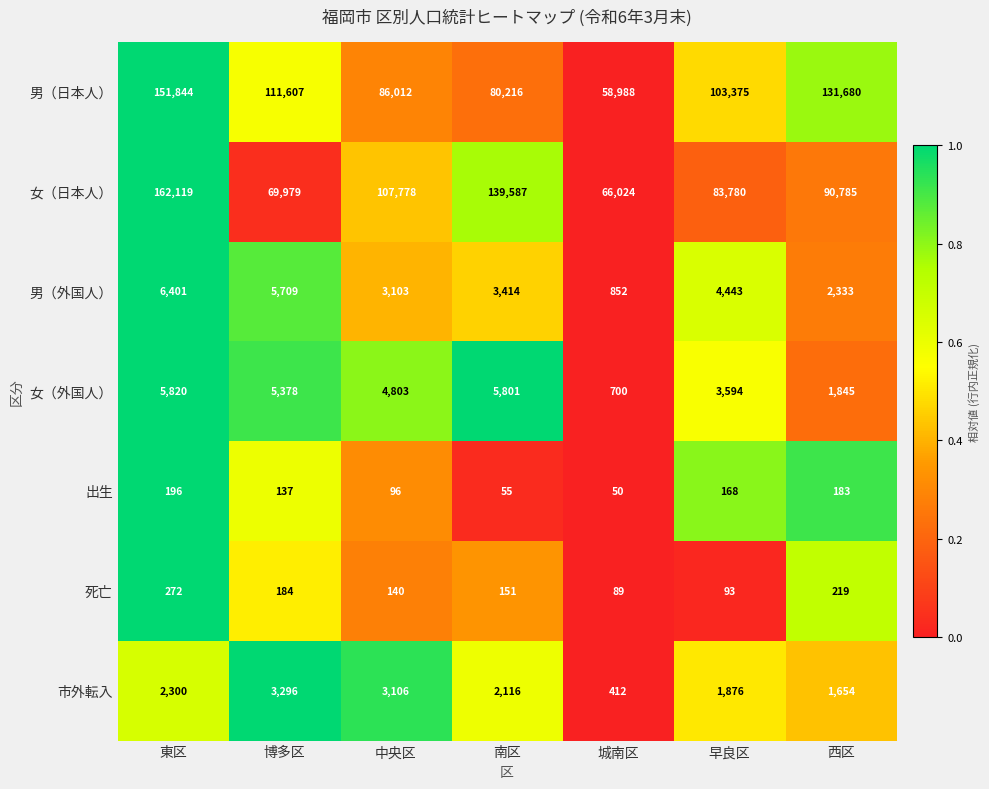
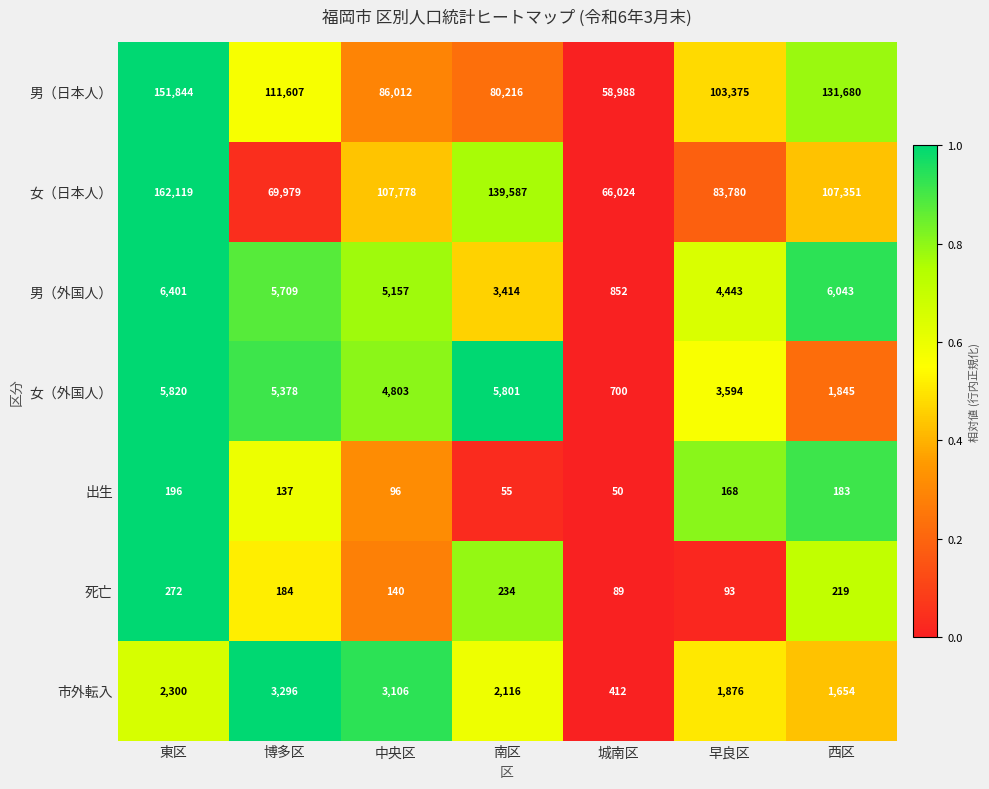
女（日本人）, 西区: 90,785 -> 107,351
男（外国人）, 中央区: 3,103 -> 5,157
男（外国人）, 西区: 2,333 -> 6,043
死亡, 南区: 151 -> 234
